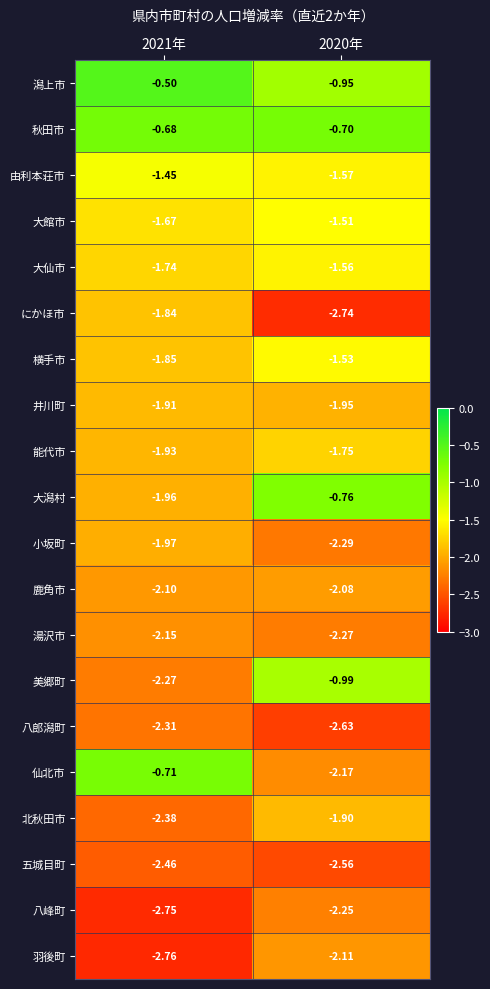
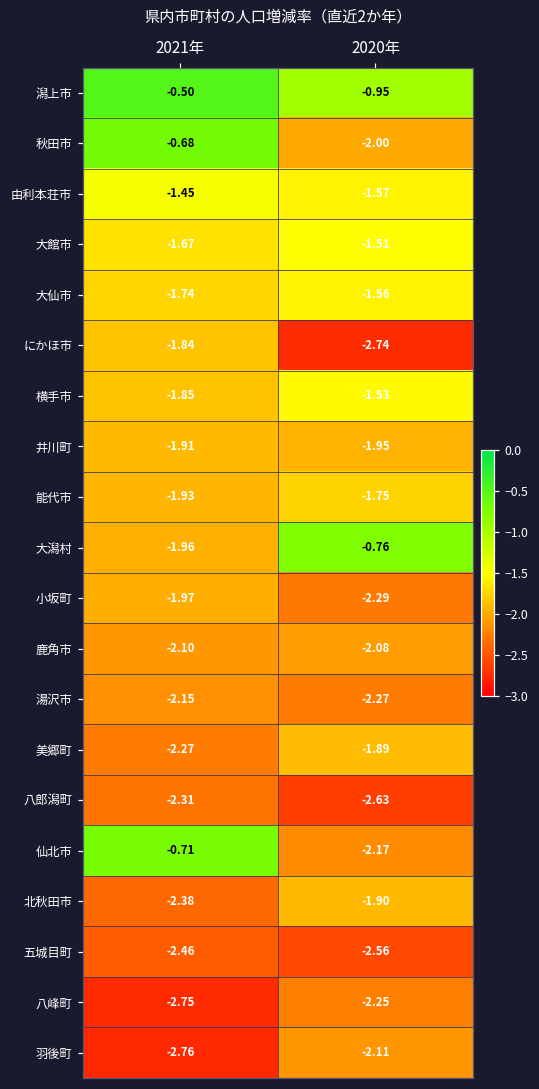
秋田市, 2020年: -0.70 -> -2.00
美郷町, 2020年: -0.99 -> -1.89
